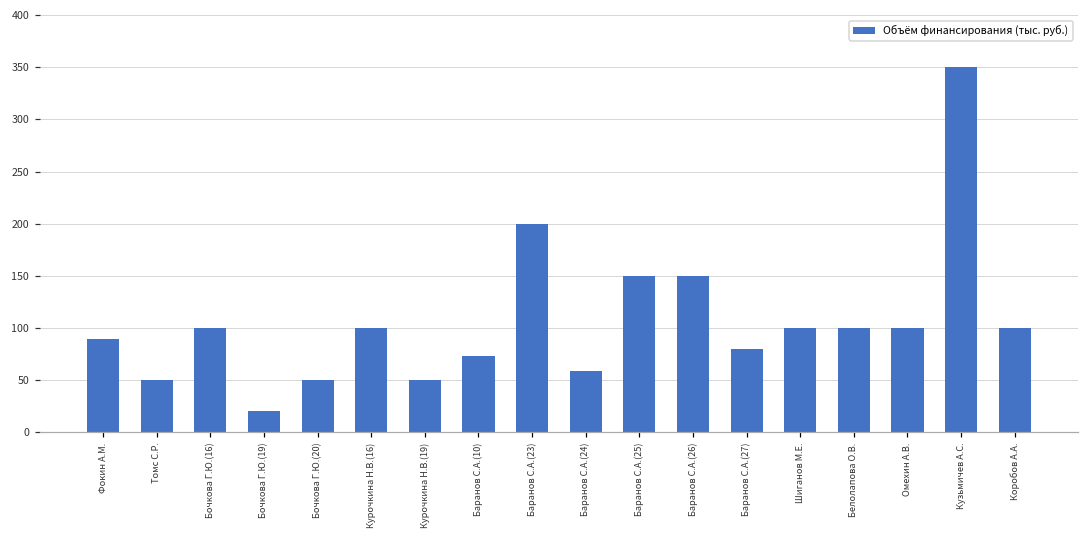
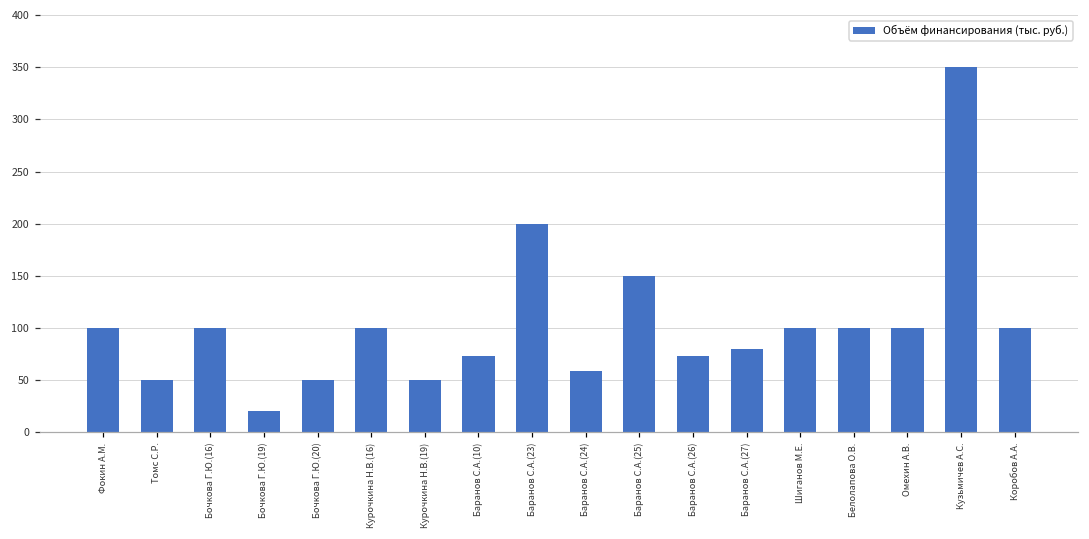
Фокин А.М.: 90 -> 100
Баранов С.А.(26): 150 -> 70
